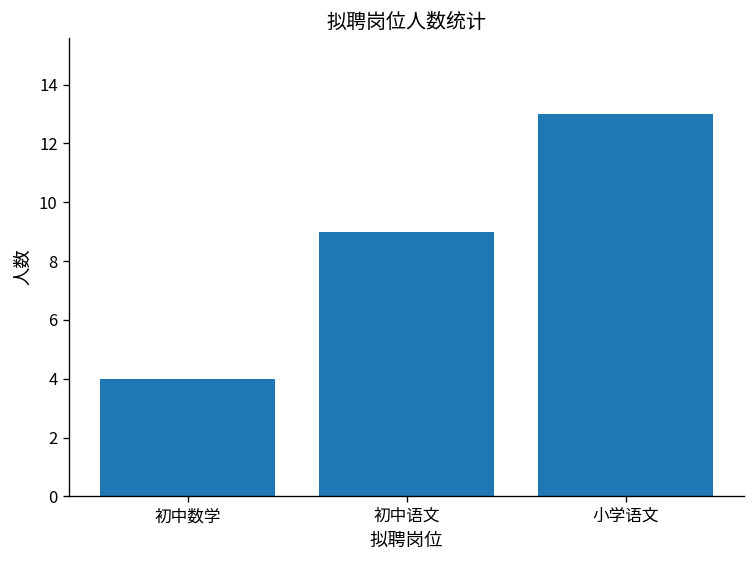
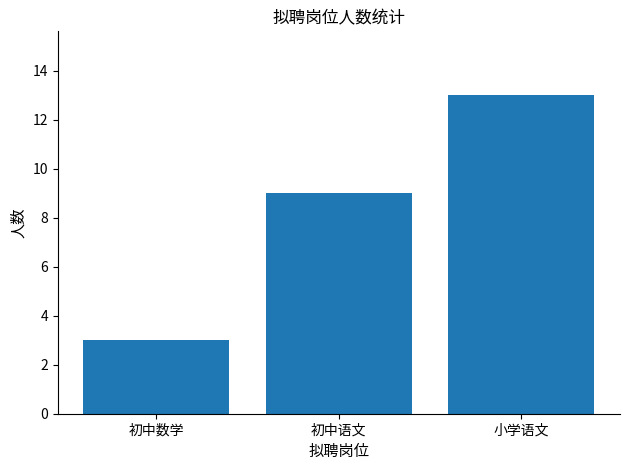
初中数学: 4 -> 3
